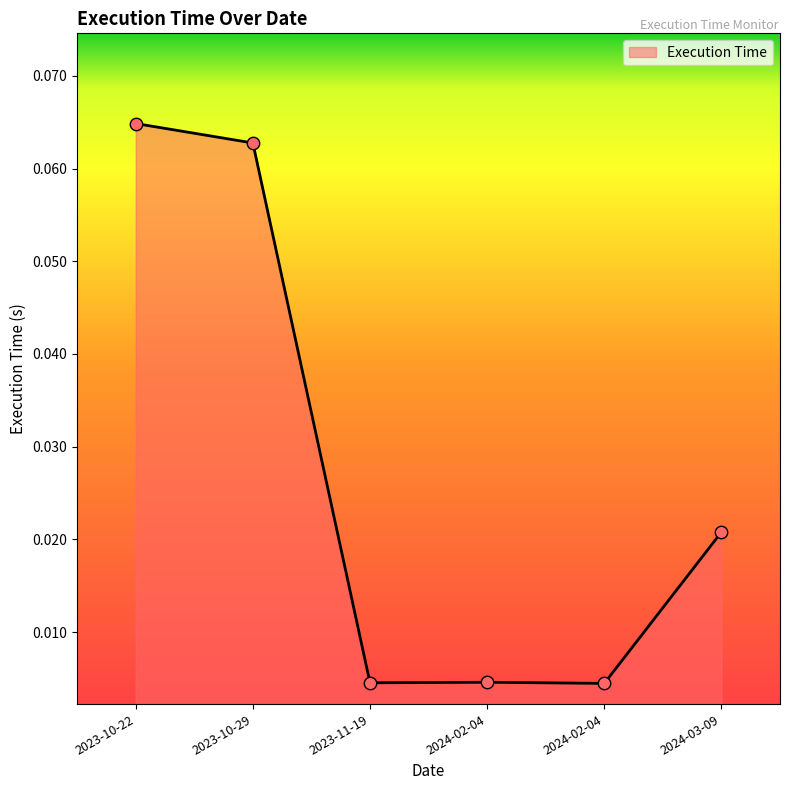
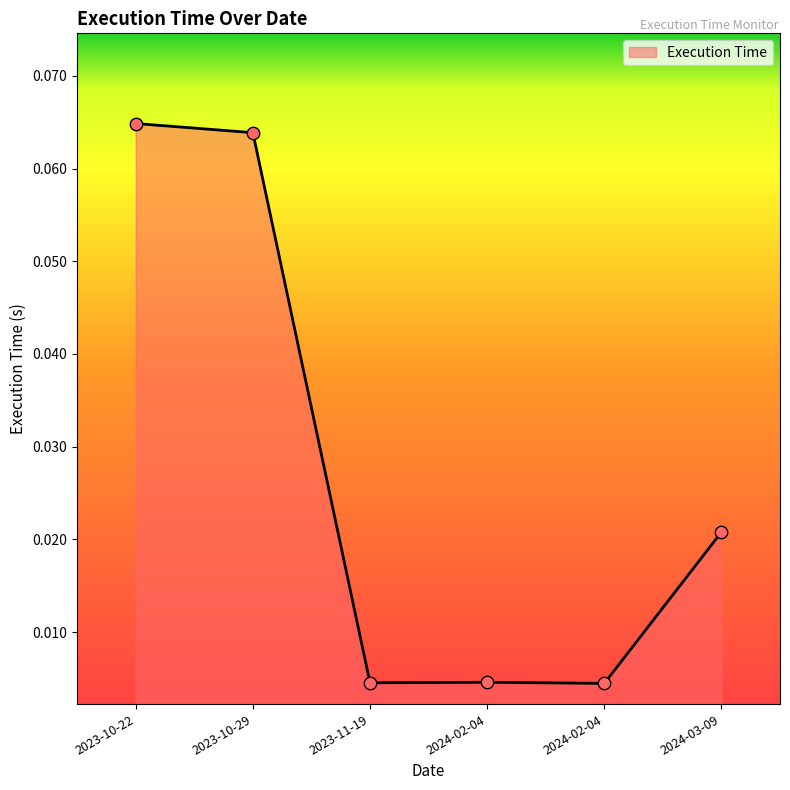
2023-10-29: 0.063 -> 0.064
